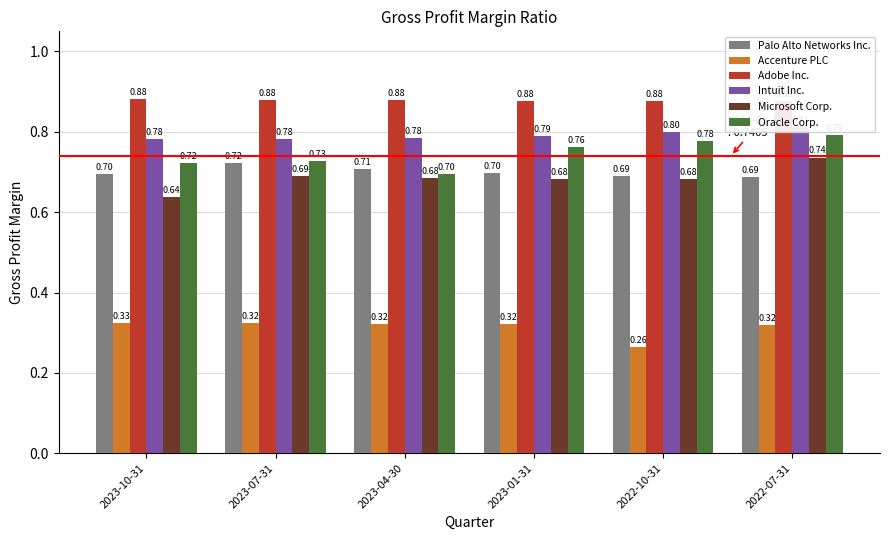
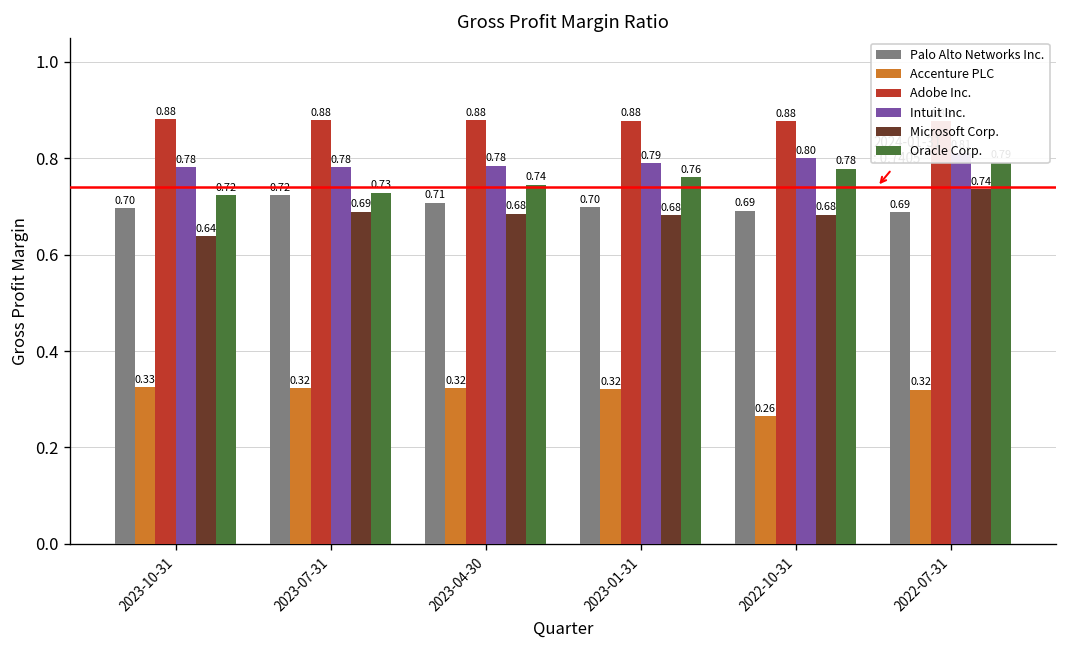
Oracle Corp., 2023-04-30: 0.70 -> 0.74
